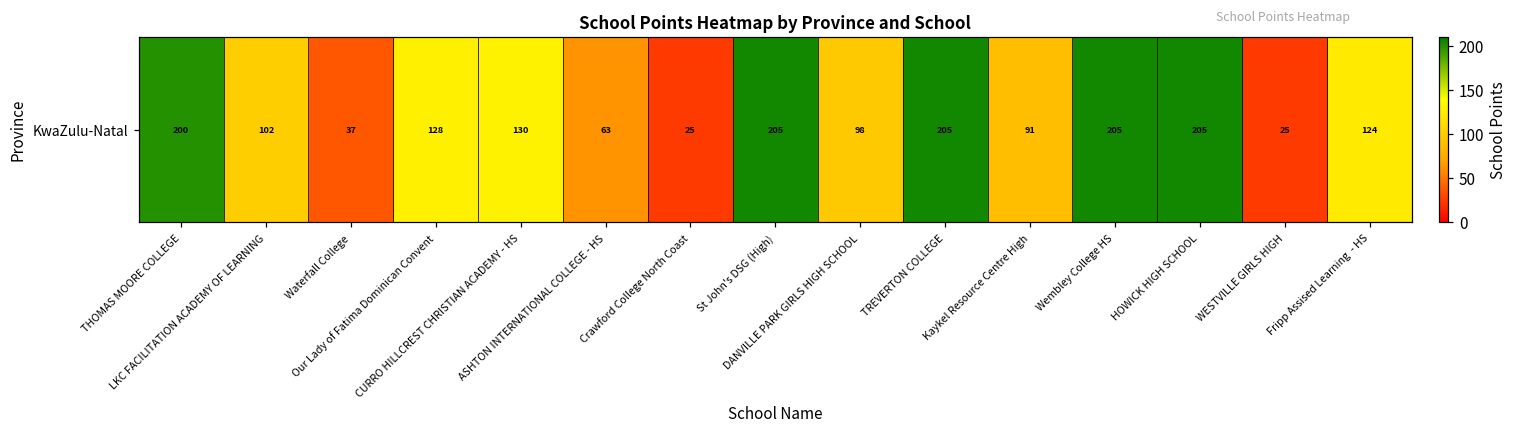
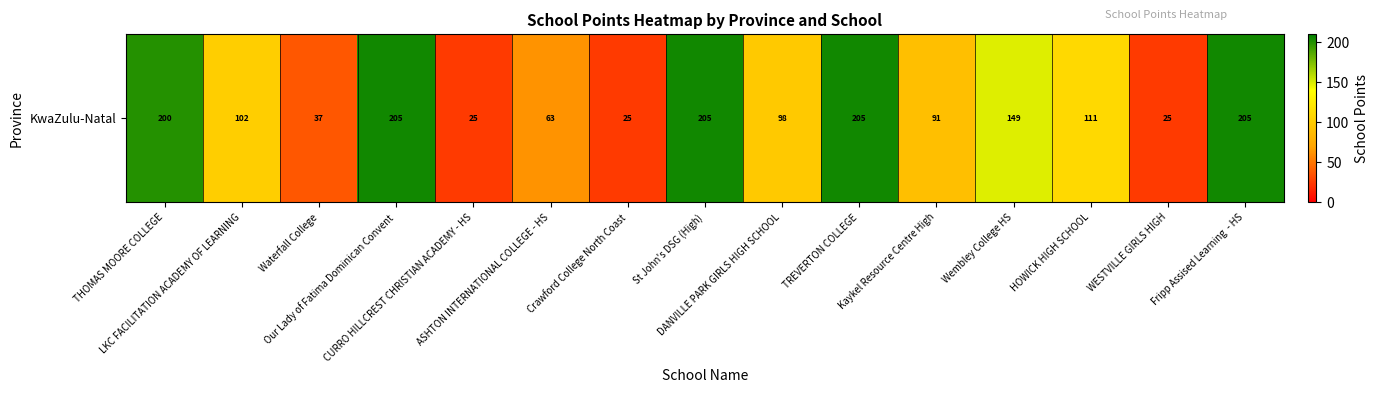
KwaZulu-Natal, Our Lady of Fatima Dominican Convent: 128 -> 205
KwaZulu-Natal, CURRO HILLCREST CHRISTIAN ACADEMY - HS: 130 -> 25
KwaZulu-Natal, Wembley College HS: 205 -> 149
KwaZulu-Natal, HOWICK HIGH SCHOOL: 205 -> 111
KwaZulu-Natal, Fripp Assised Learning - HS: 124 -> 205
